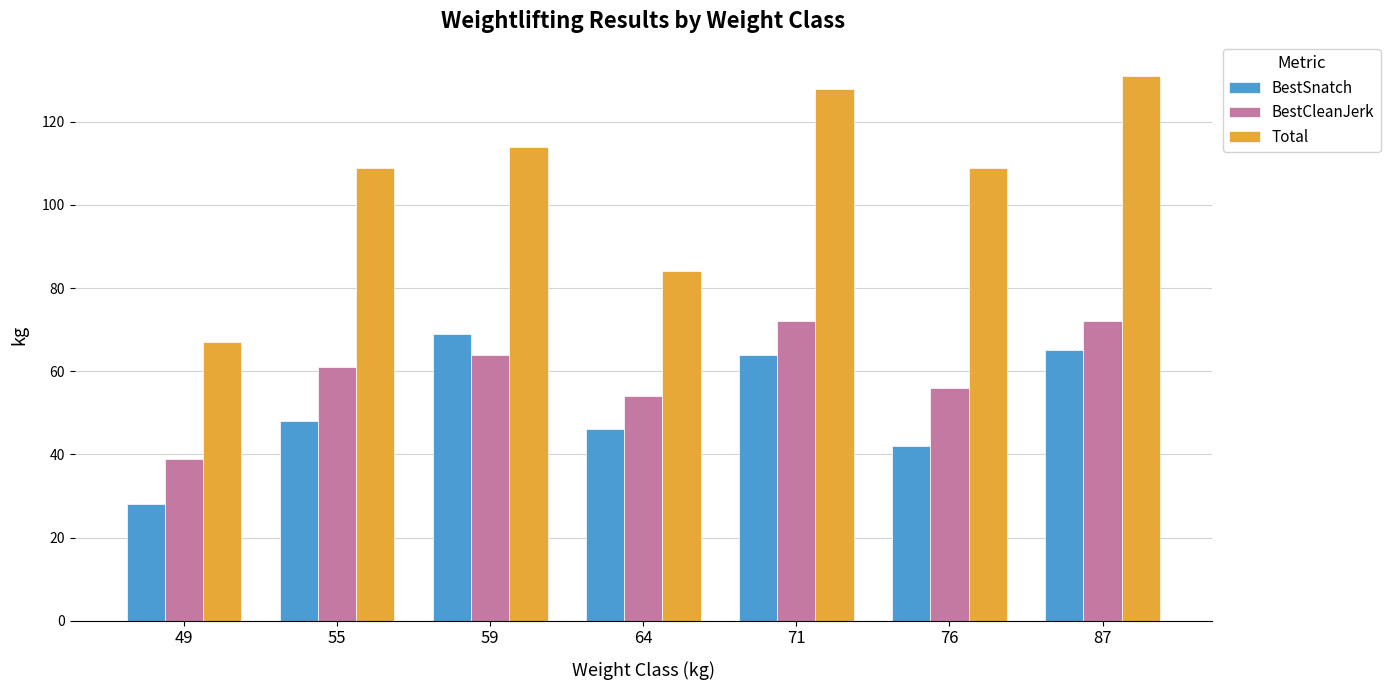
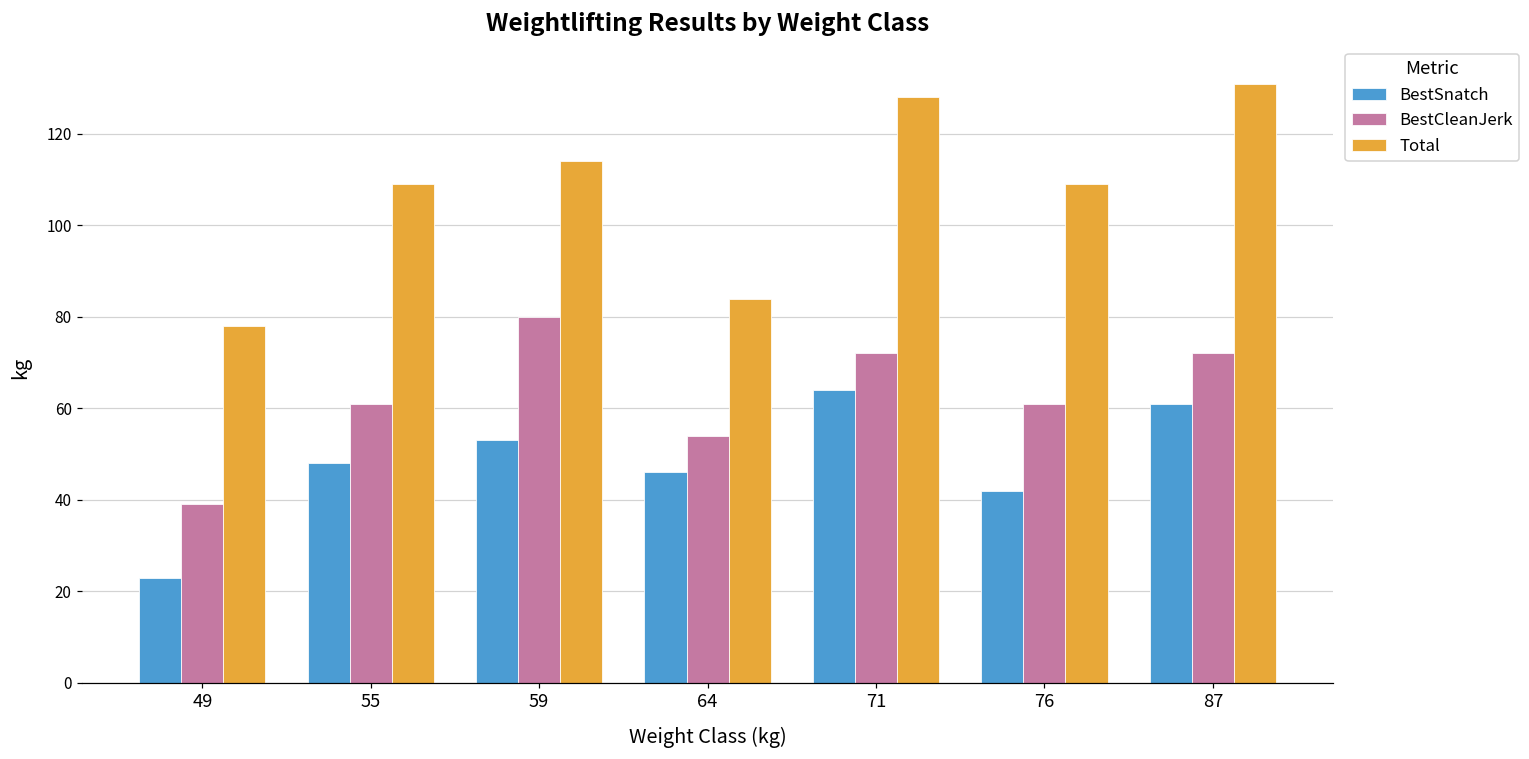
BestSnatch, 49: 28 -> 23
Total, 49: 67 -> 78
BestSnatch, 59: 69 -> 53
BestCleanJerk, 59: 64 -> 80
BestCleanJerk, 76: 56 -> 61
BestSnatch, 87: 65 -> 61
